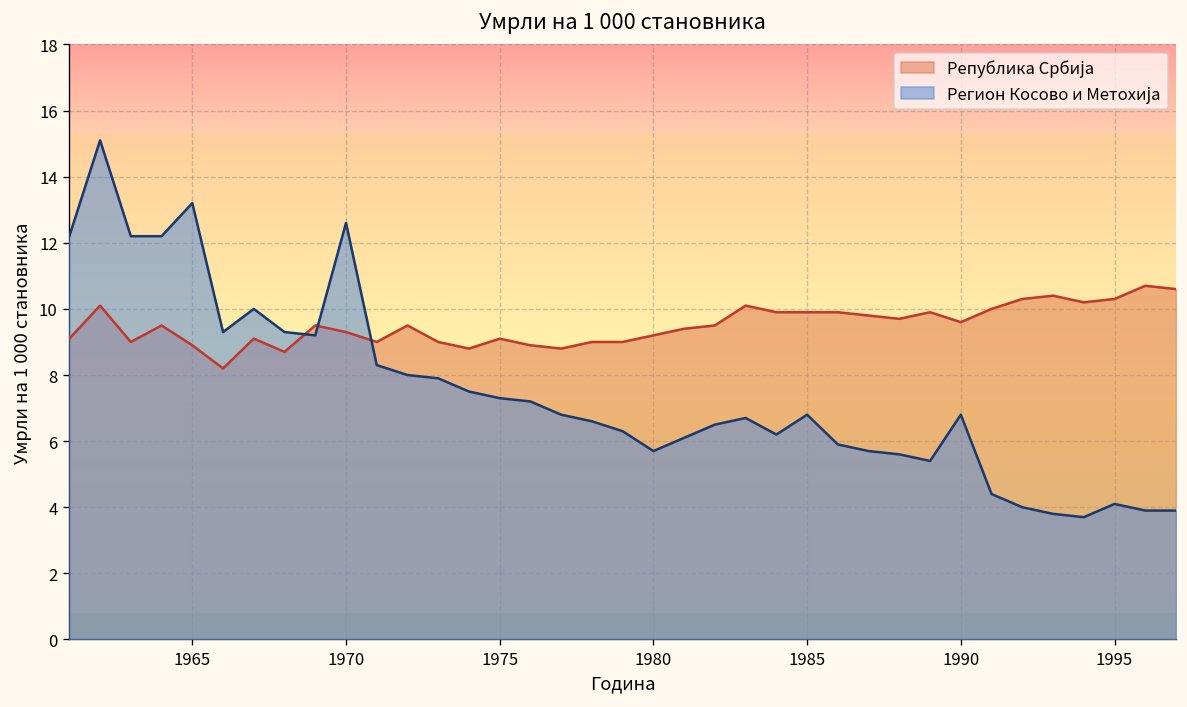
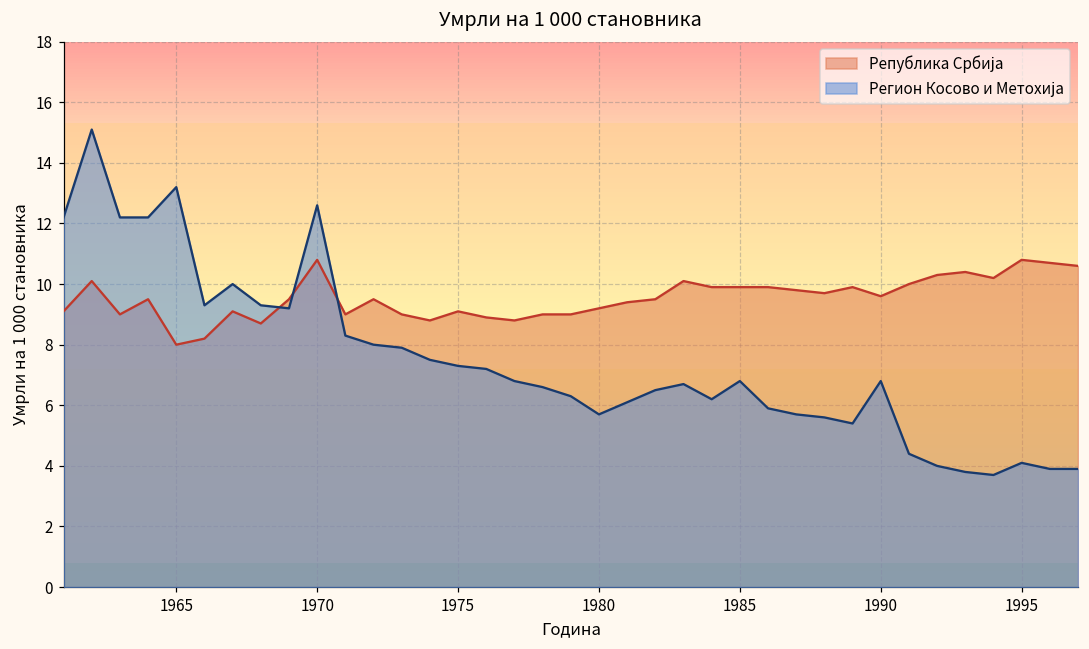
Република Србија, 1965: 8.9 -> 8.0
Република Србија, 1970: 9.3 -> 10.8
Република Србија, 1995: 10.3 -> 10.8
